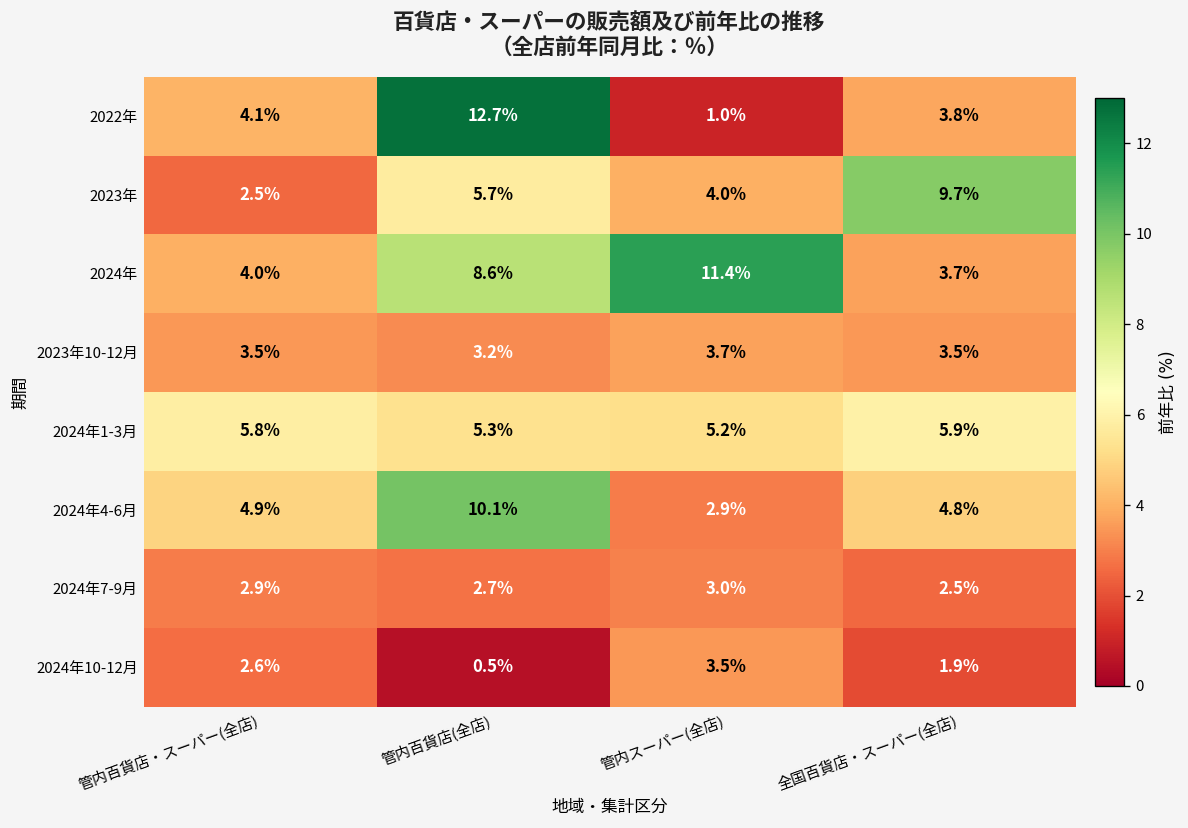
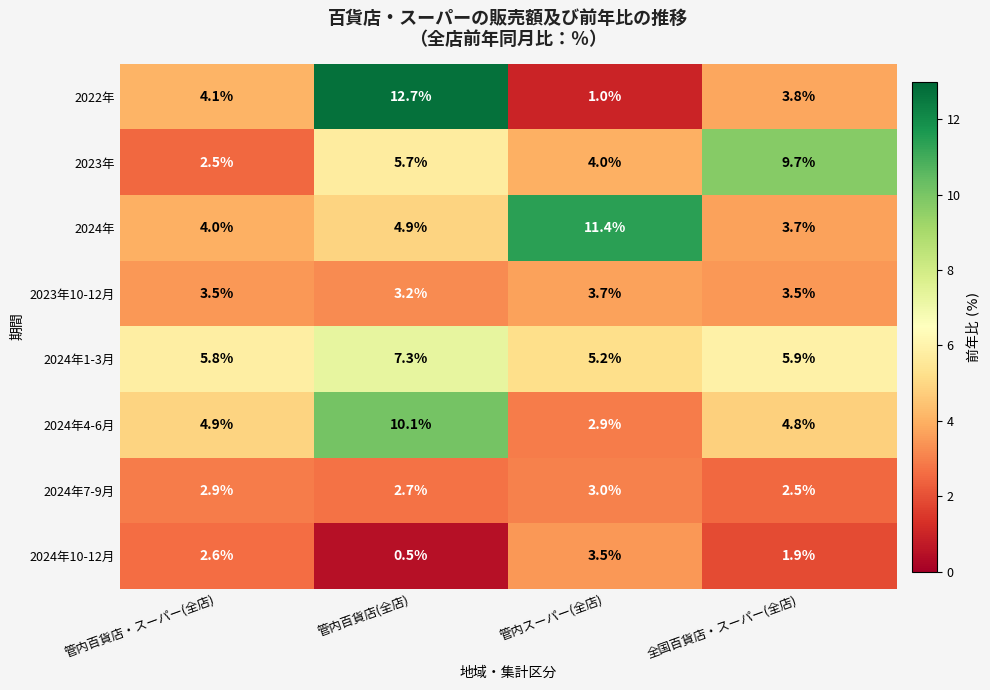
2024年, 管内百貨店(全店): 8.6% -> 4.9%
2024年1-3月, 管内百貨店(全店): 5.3% -> 7.3%
